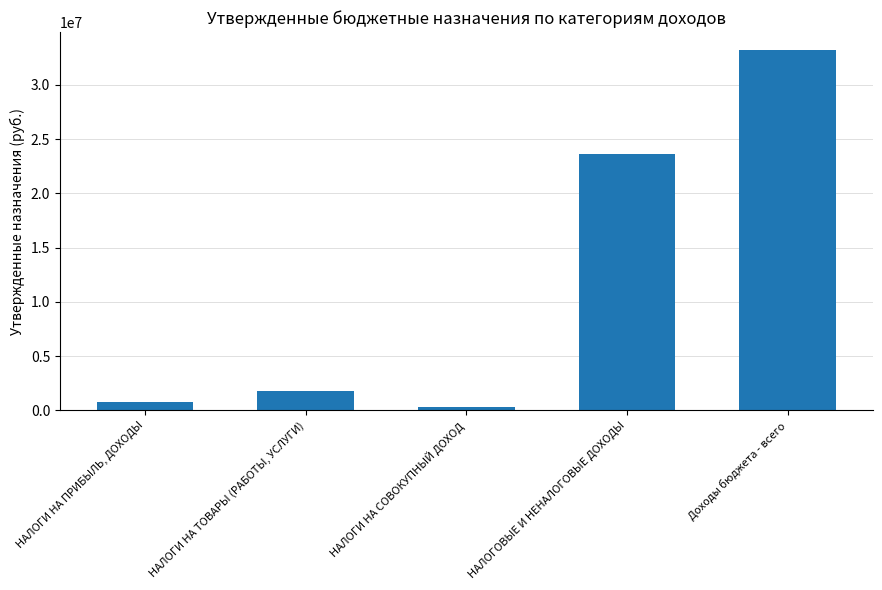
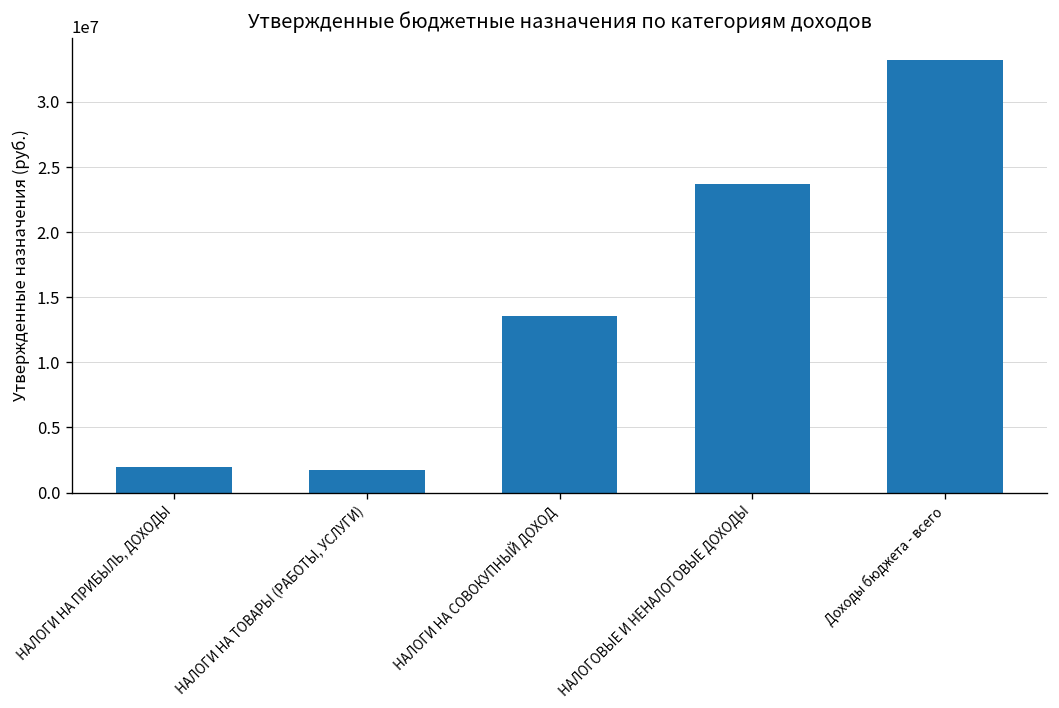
НАЛОГИ НА ПРИБЫЛЬ, ДОХОДЫ: 800000 -> 2000000
НАЛОГИ НА СОВОКУПНЫЙ ДОХОД: 300000 -> 13500000
